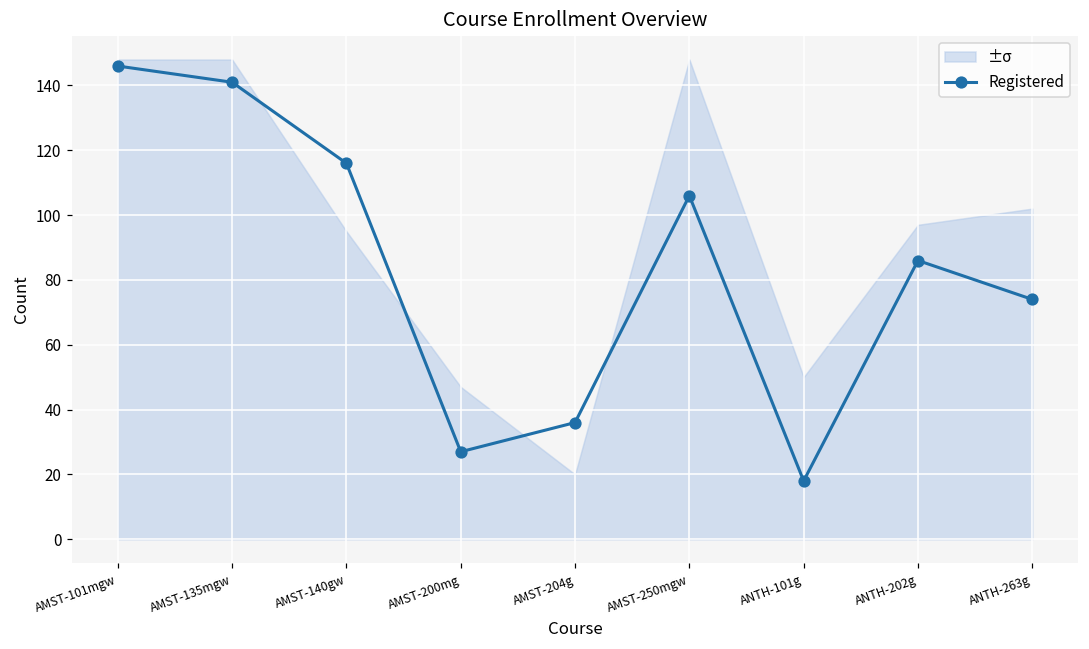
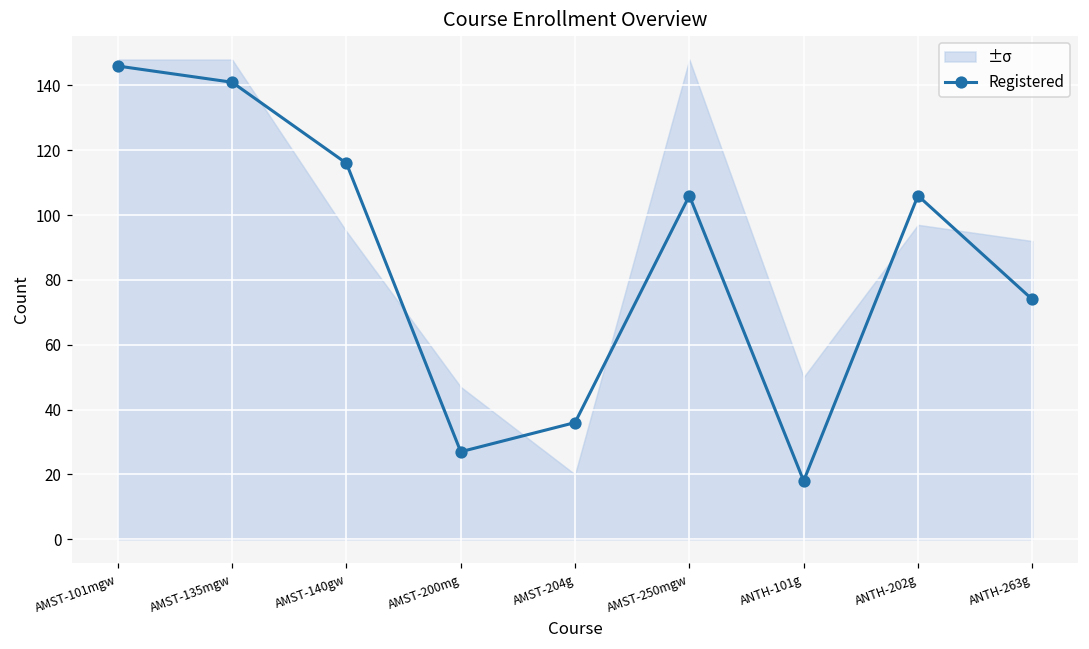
Registered, ANTH-202g: 86 -> 106
±σ, ANTH-263g: 102 -> 92
